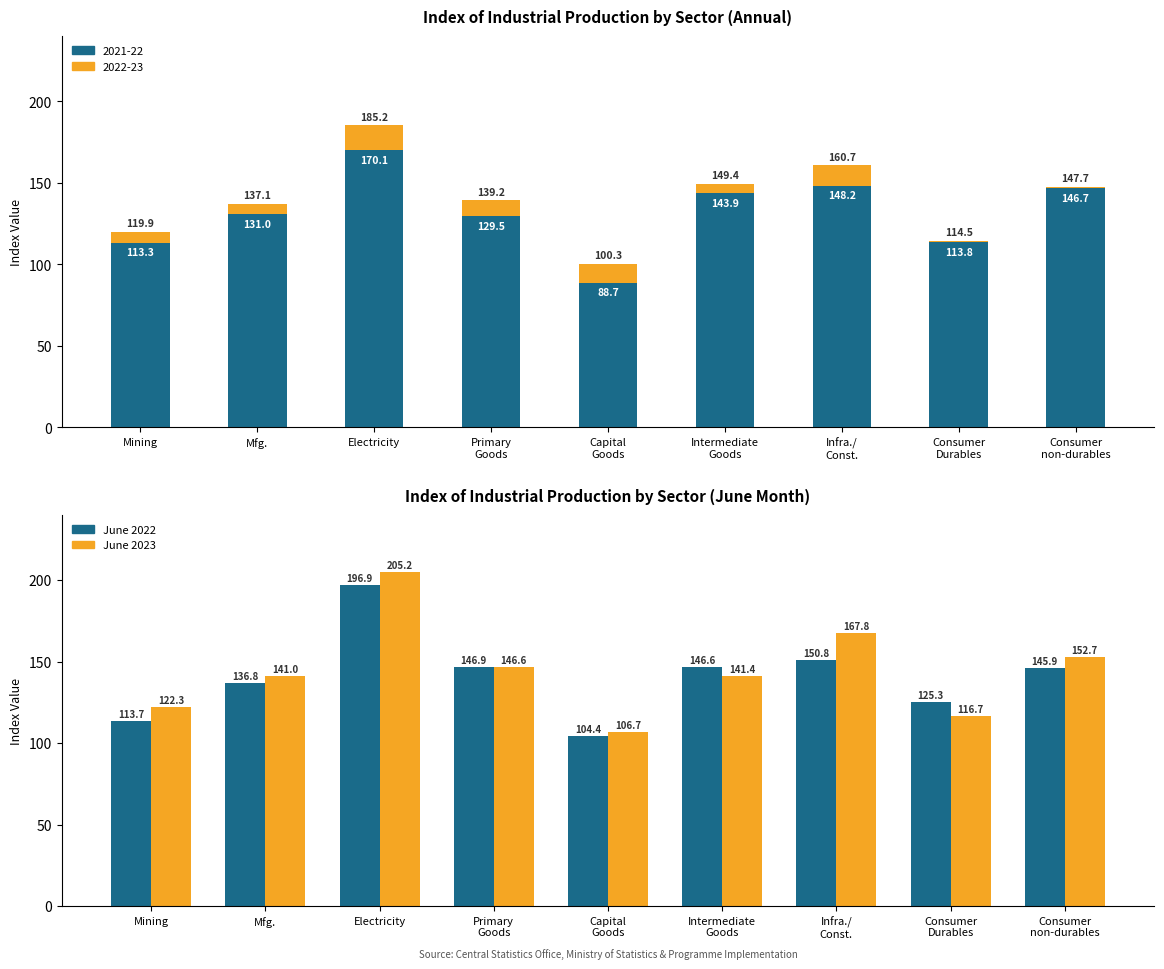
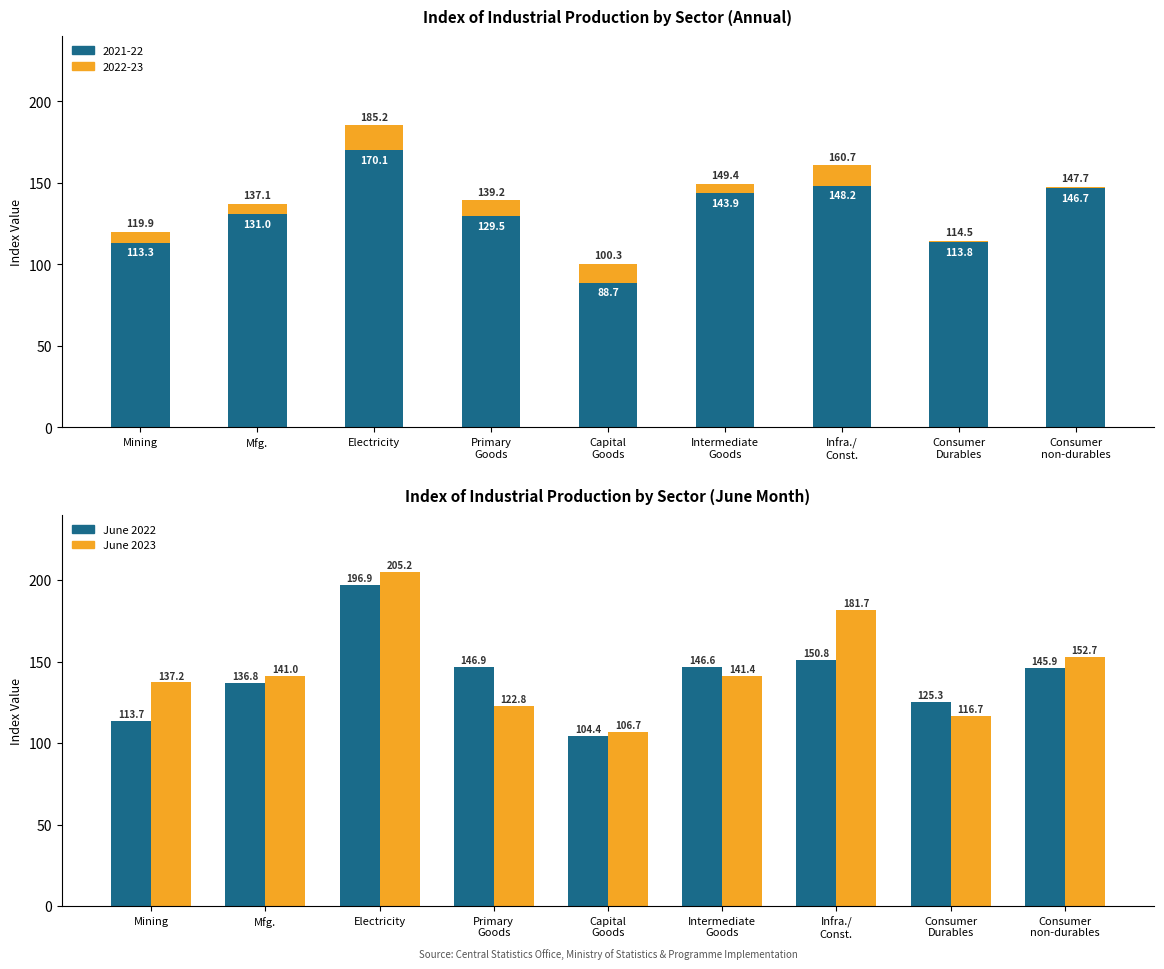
Index of Industrial Production by Sector (June Month), June 2023, Mining: 122.3 -> 137.2
Index of Industrial Production by Sector (June Month), June 2023, Primary Goods: 146.6 -> 122.8
Index of Industrial Production by Sector (June Month), June 2023, Infra./ Const.: 167.8 -> 181.7
